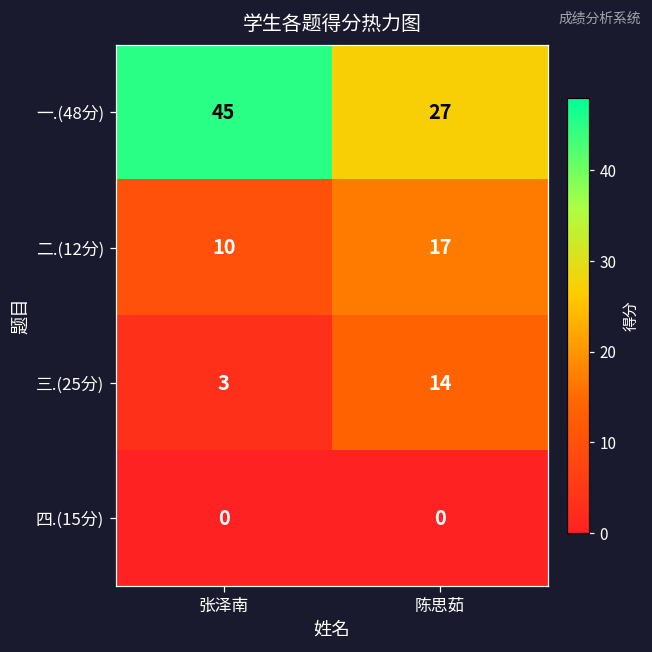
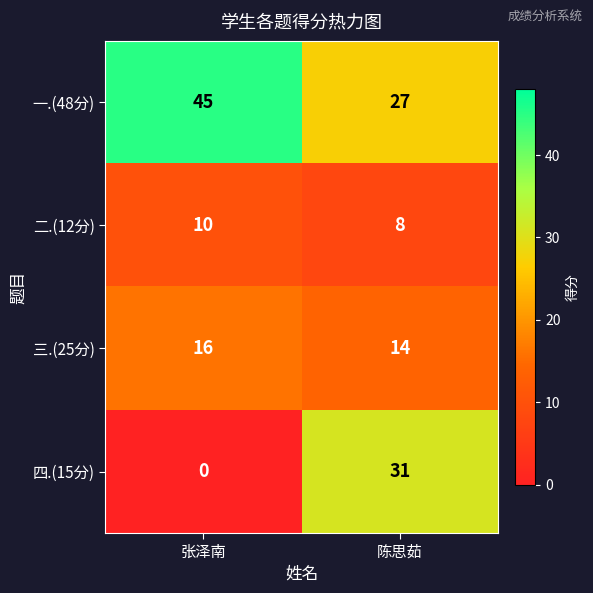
二.(12分), 陈思茹: 17 -> 8
三.(25分), 张泽南: 3 -> 16
四.(15分), 陈思茹: 0 -> 31
